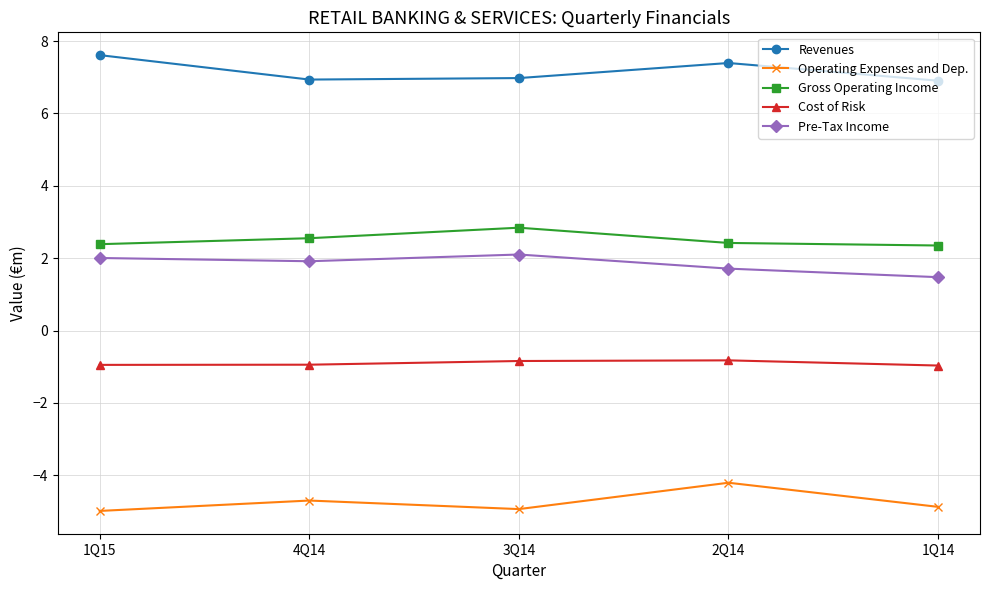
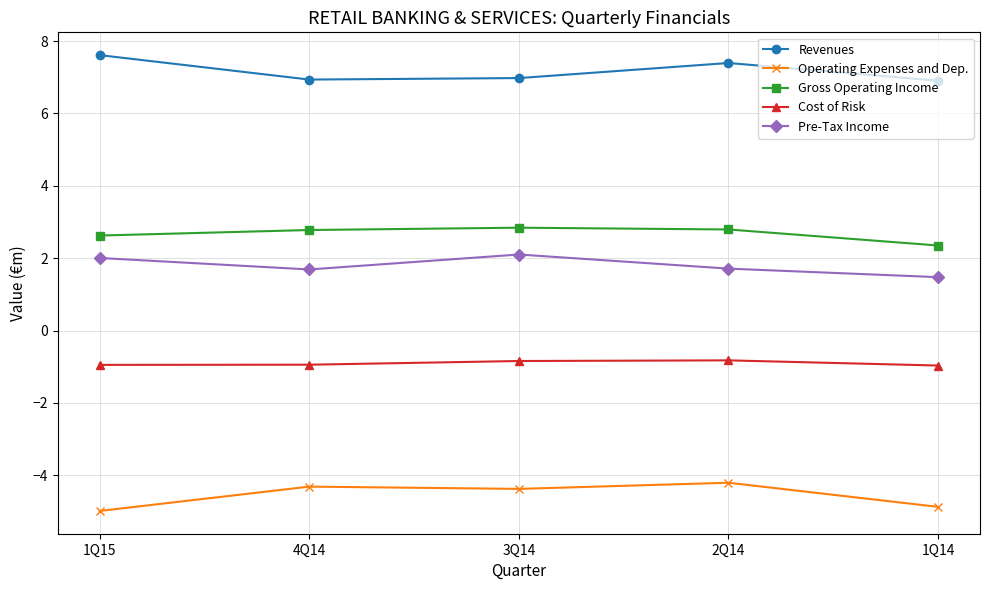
Gross Operating Income, 1Q15: 2.4 -> 2.6
Operating Expenses and Dep., 4Q14: -4.7 -> -4.3
Gross Operating Income, 4Q14: 2.6 -> 2.8
Pre-Tax Income, 4Q14: 1.9 -> 1.7
Operating Expenses and Dep., 3Q14: -4.9 -> -4.4
Gross Operating Income, 2Q14: 2.4 -> 2.8
